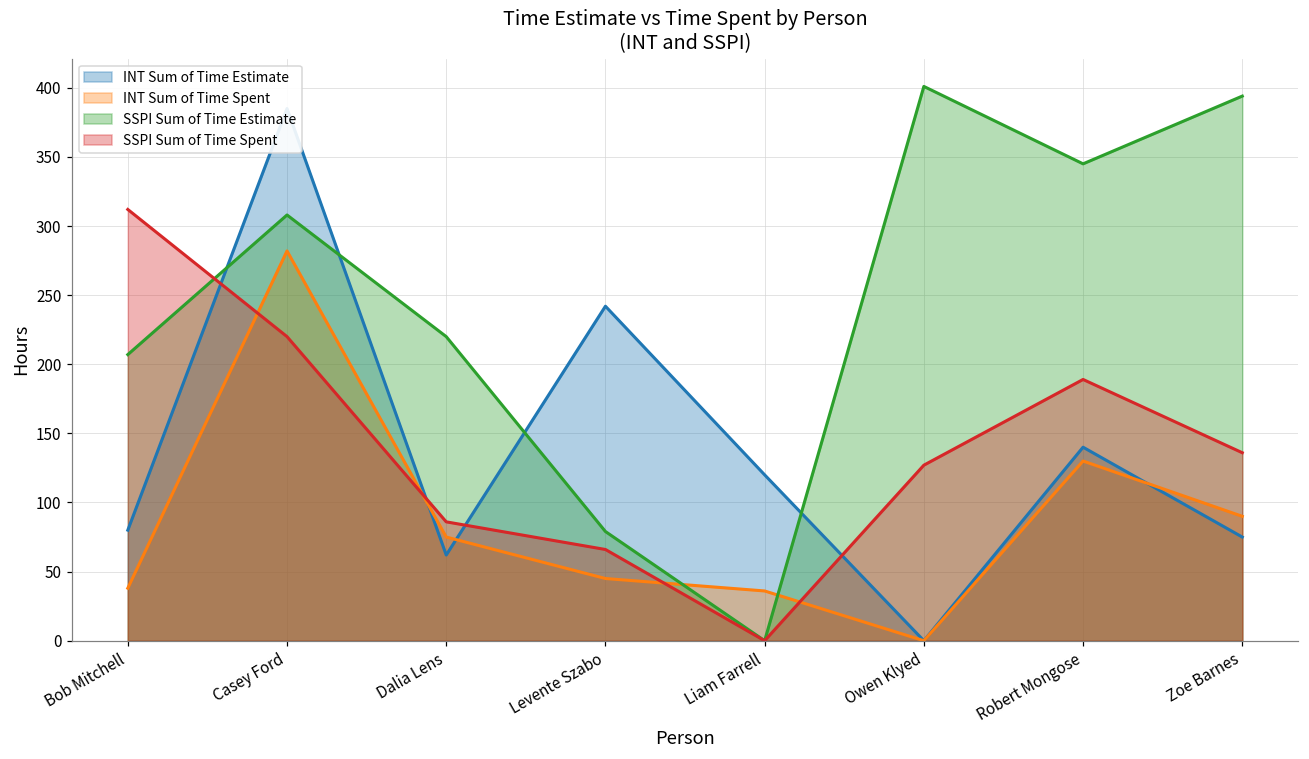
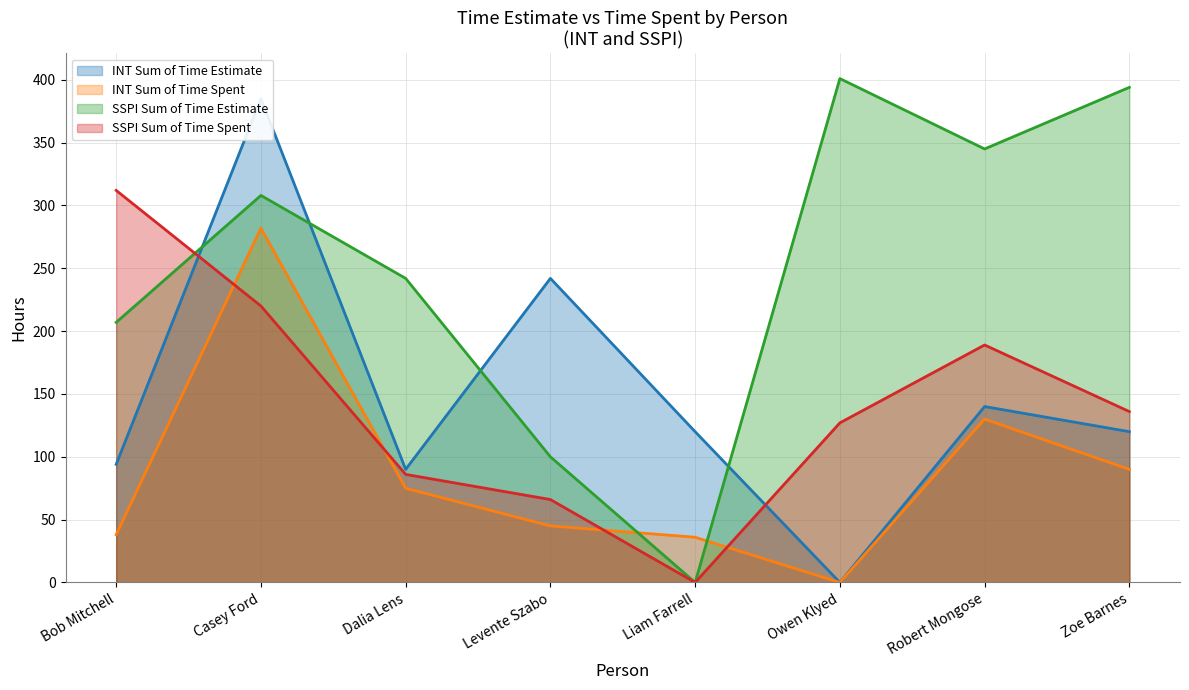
INT Sum of Time Estimate, Bob Mitchell: 80 -> 94
INT Sum of Time Estimate, Dalia Lens: 62 -> 90
SSPI Sum of Time Estimate, Dalia Lens: 220 -> 242
SSPI Sum of Time Estimate, Levente Szabo: 79 -> 100
INT Sum of Time Estimate, Zoe Barnes: 75 -> 120
